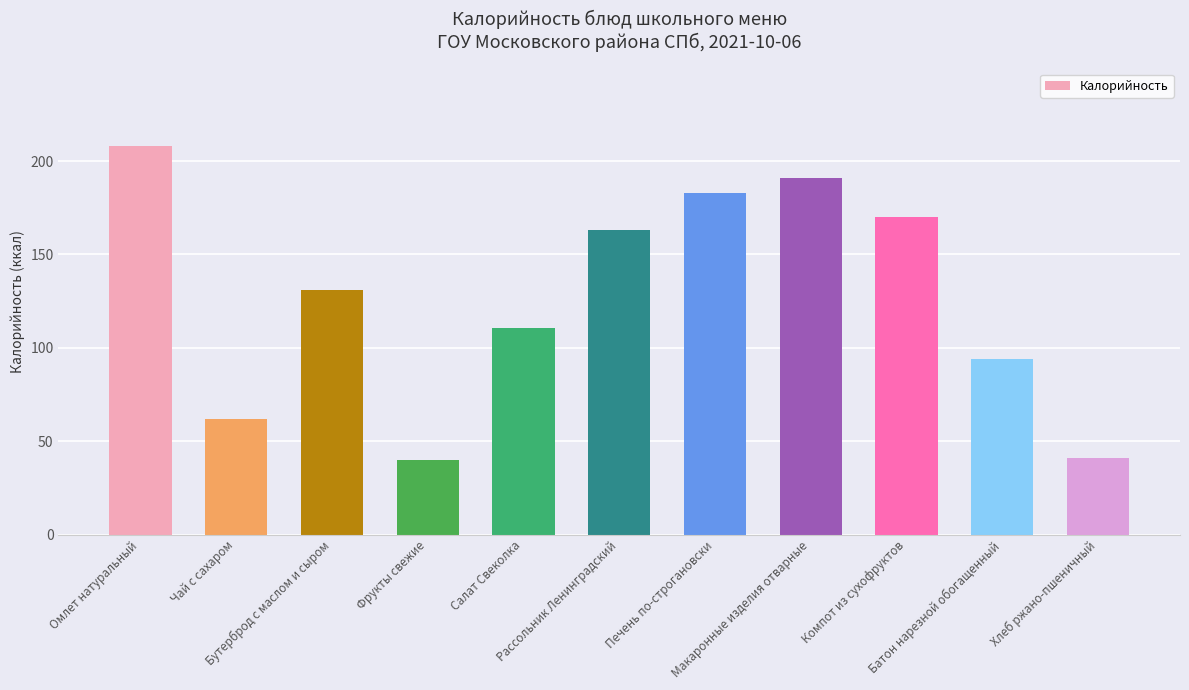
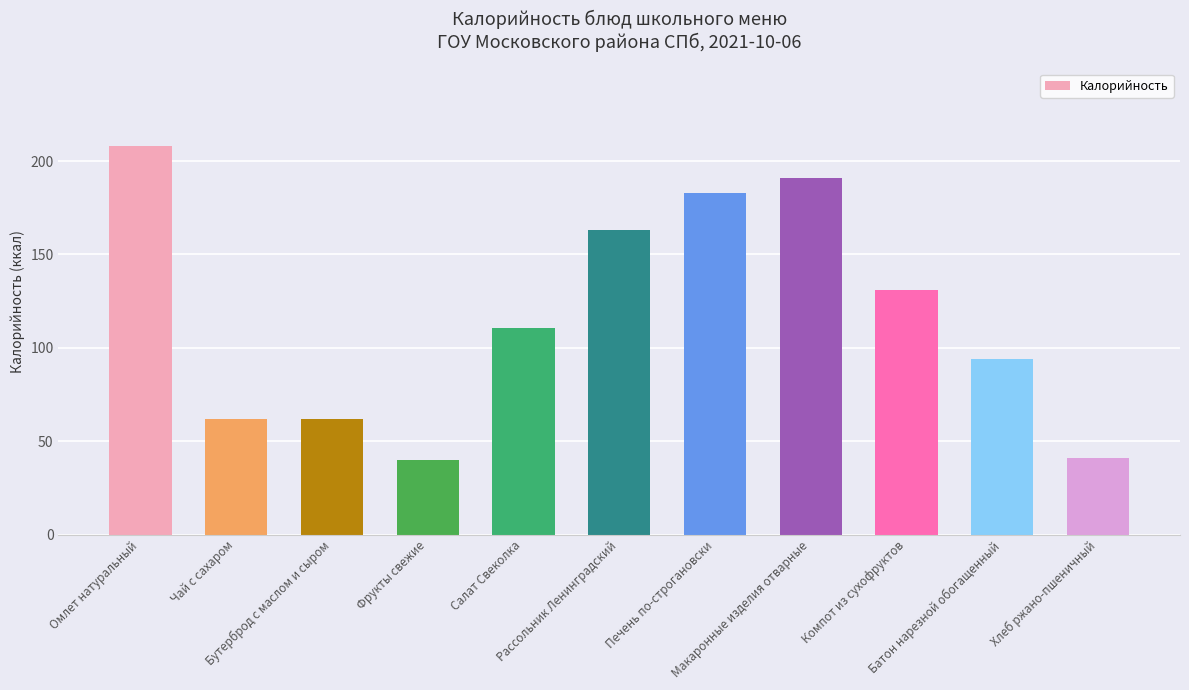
Бутерброд с маслом и сыром: 131 -> 62
Компот из сухофруктов: 170 -> 131
